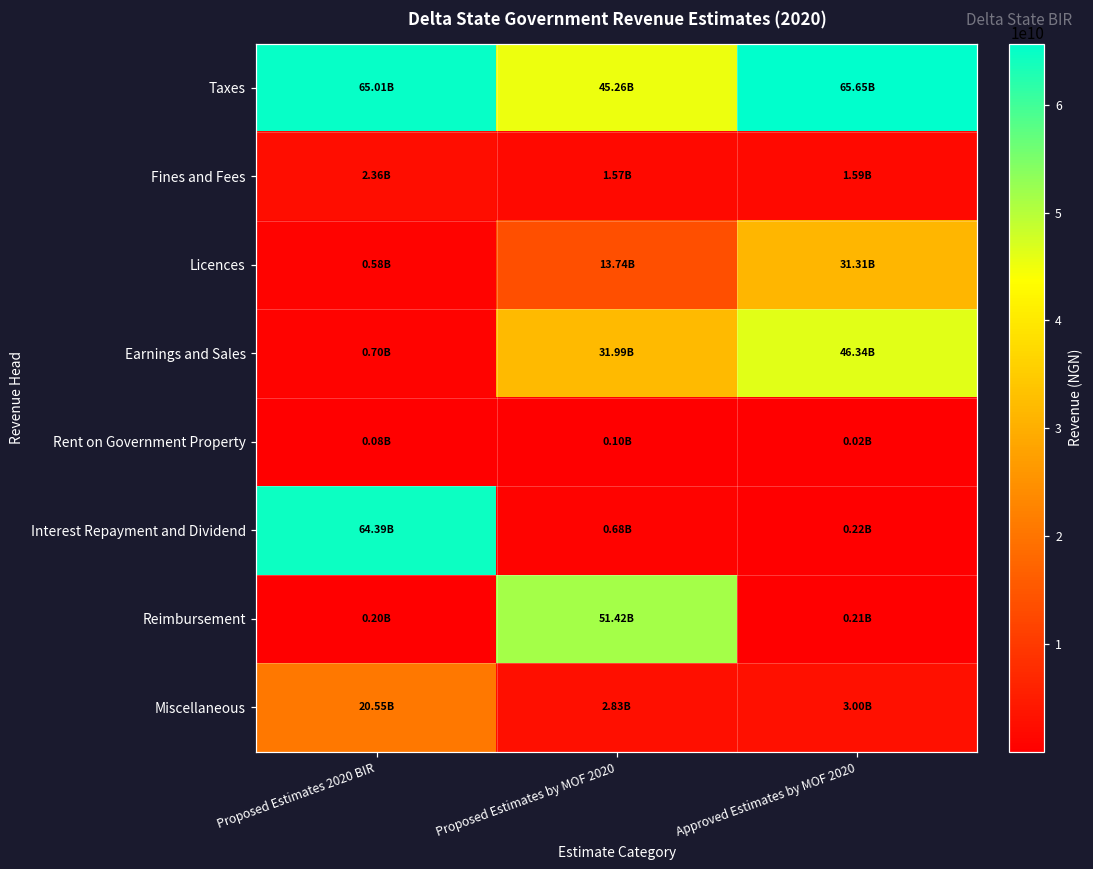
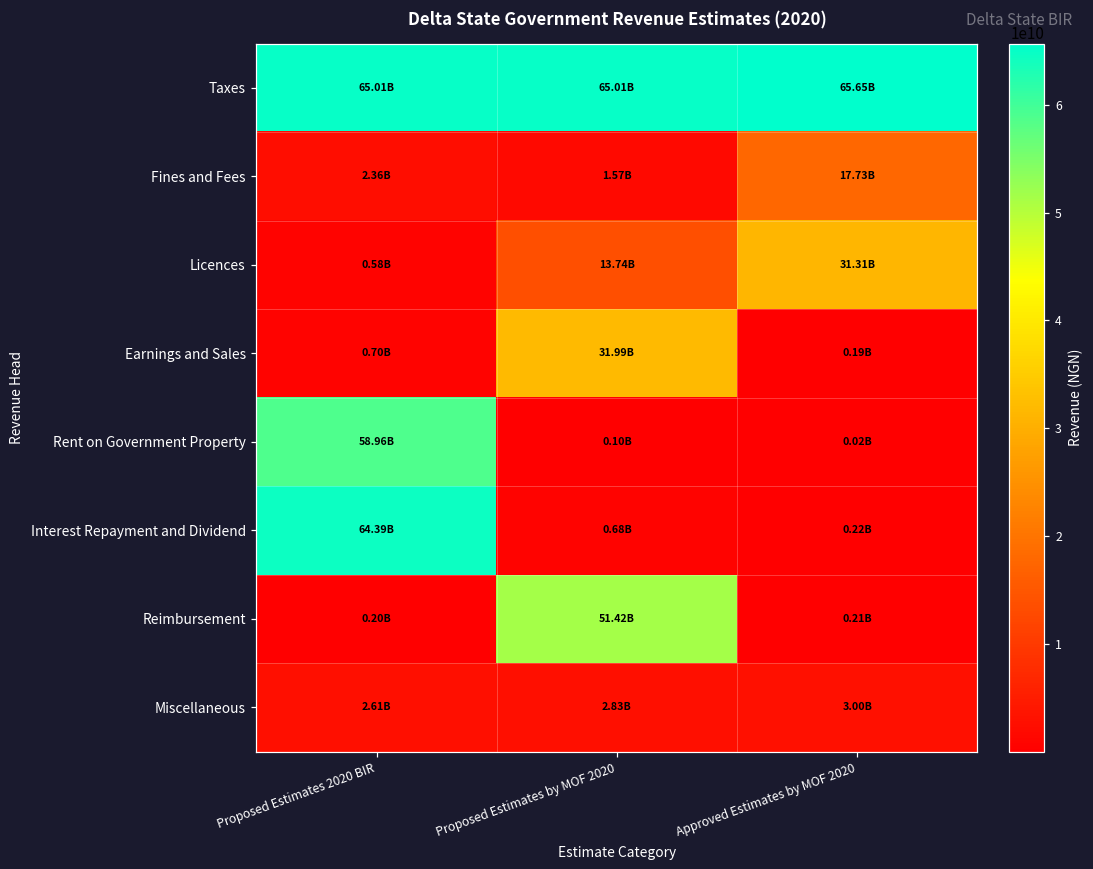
Taxes, Proposed Estimates by MOF 2020: 45.26B -> 65.01B
Fines and Fees, Approved Estimates by MOF 2020: 1.59B -> 17.73B
Earnings and Sales, Approved Estimates by MOF 2020: 46.34B -> 0.19B
Rent on Government Property, Proposed Estimates 2020 BIR: 0.08B -> 58.96B
Miscellaneous, Proposed Estimates 2020 BIR: 20.55B -> 2.61B
